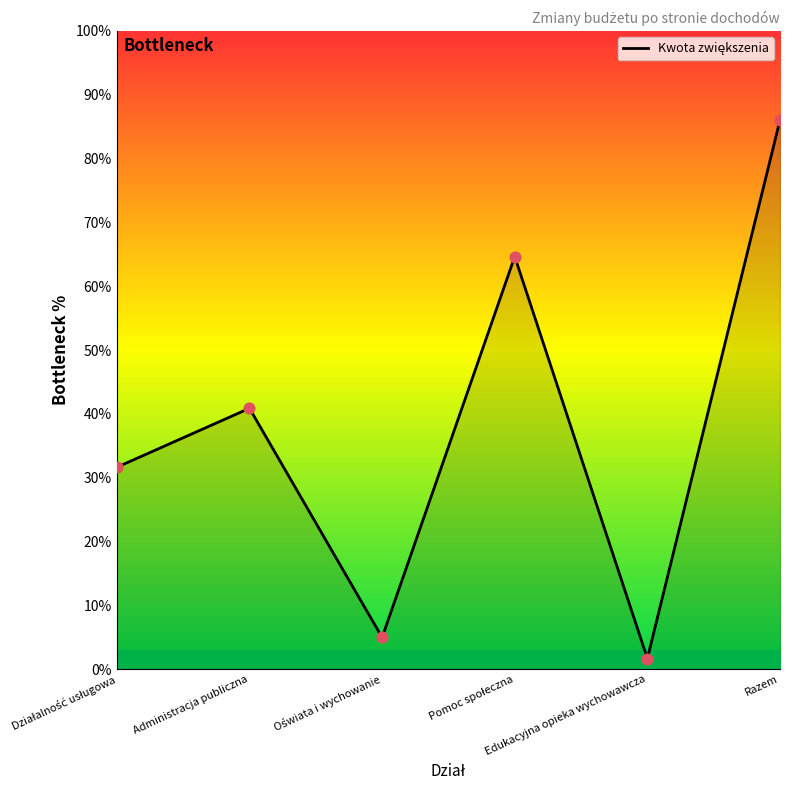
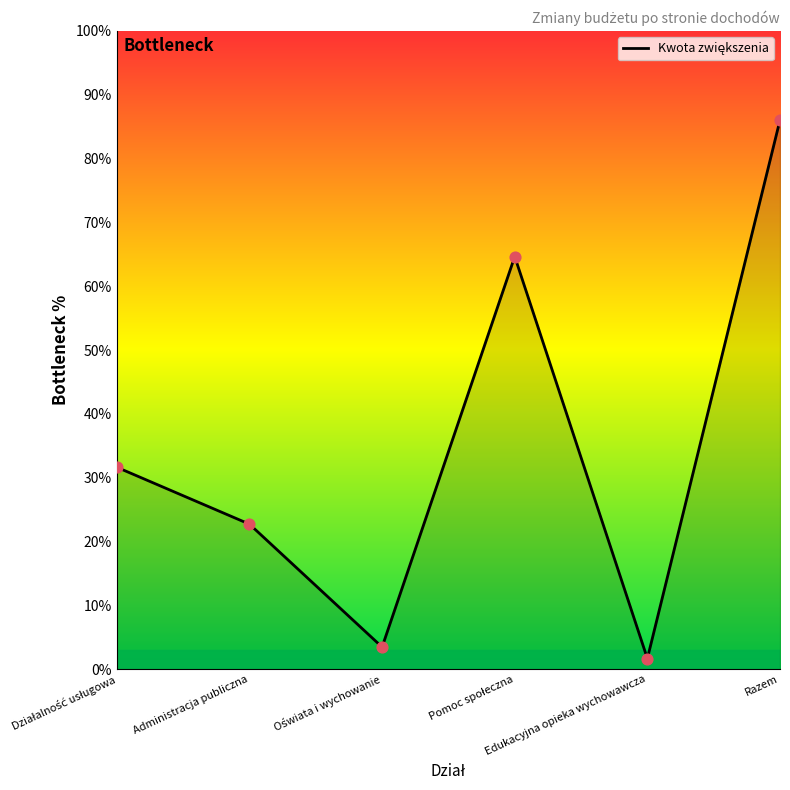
Administracja publiczna: 41% -> 23%
Oświata i wychowanie: 5% -> 3%
